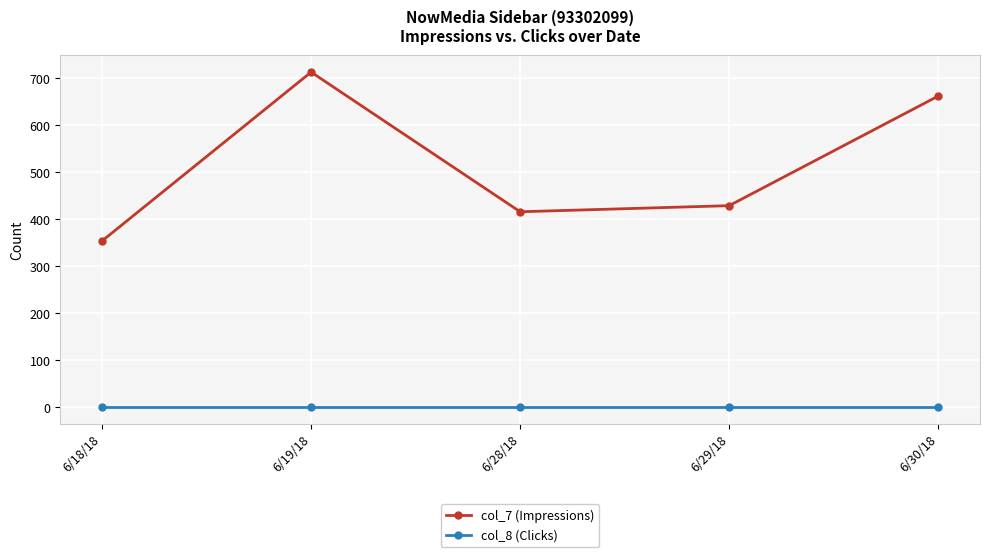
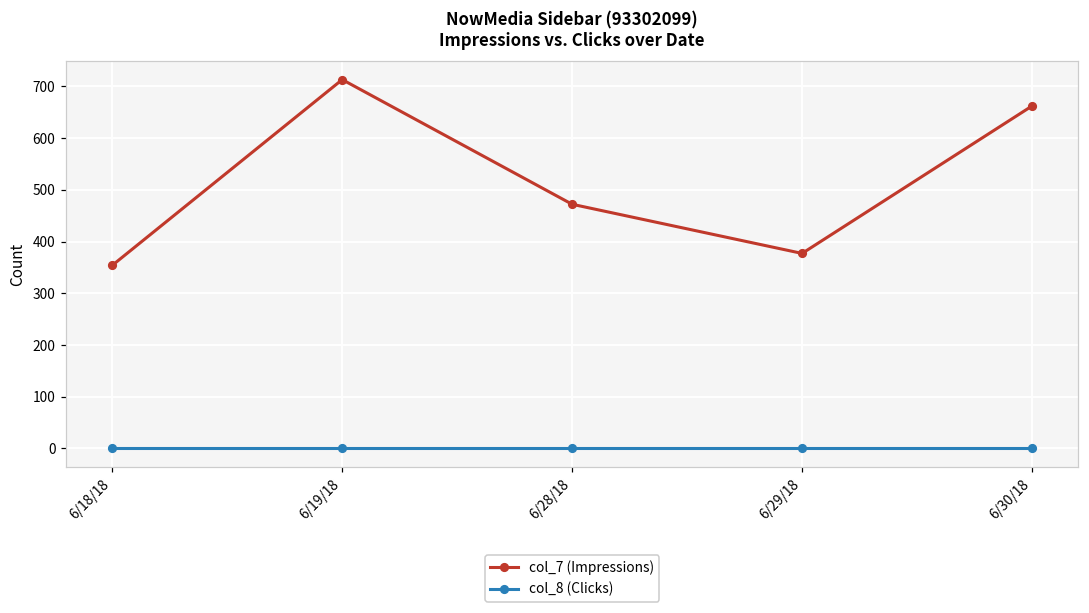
col_7 (Impressions), 6/28/18: 420 -> 470
col_7 (Impressions), 6/29/18: 430 -> 380
